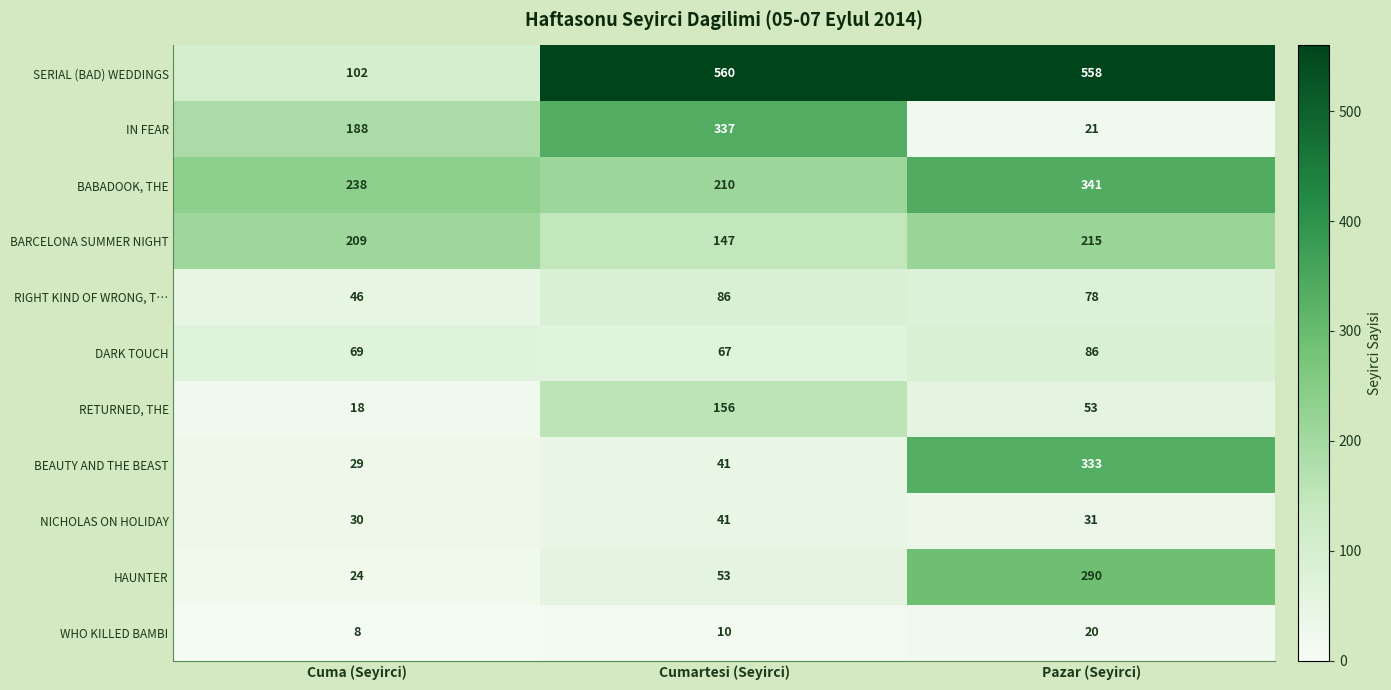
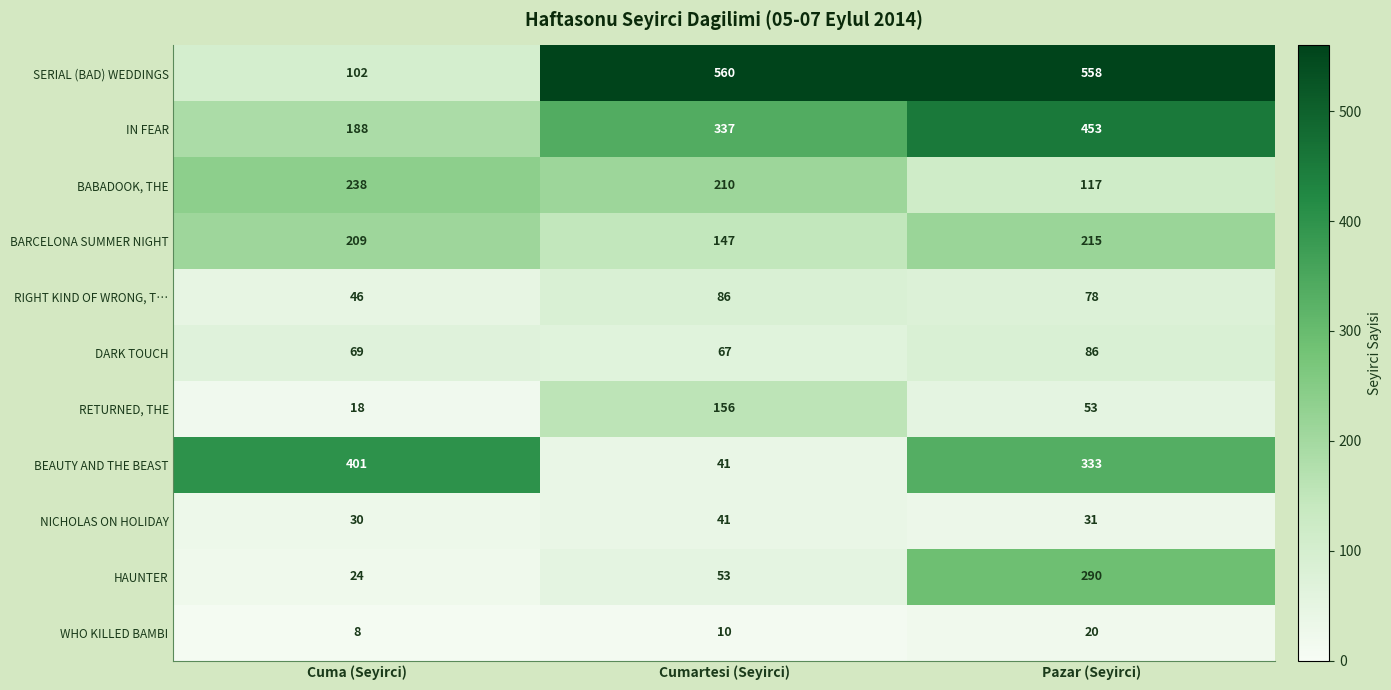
IN FEAR, Pazar (Seyirci): 21 -> 453
BABADOOK, THE, Pazar (Seyirci): 341 -> 117
BEAUTY AND THE BEAST, Cuma (Seyirci): 29 -> 401
